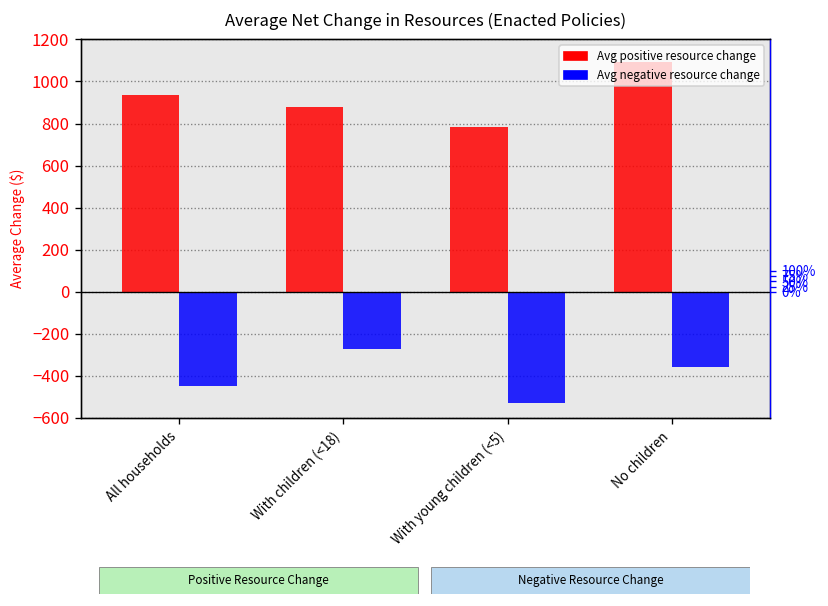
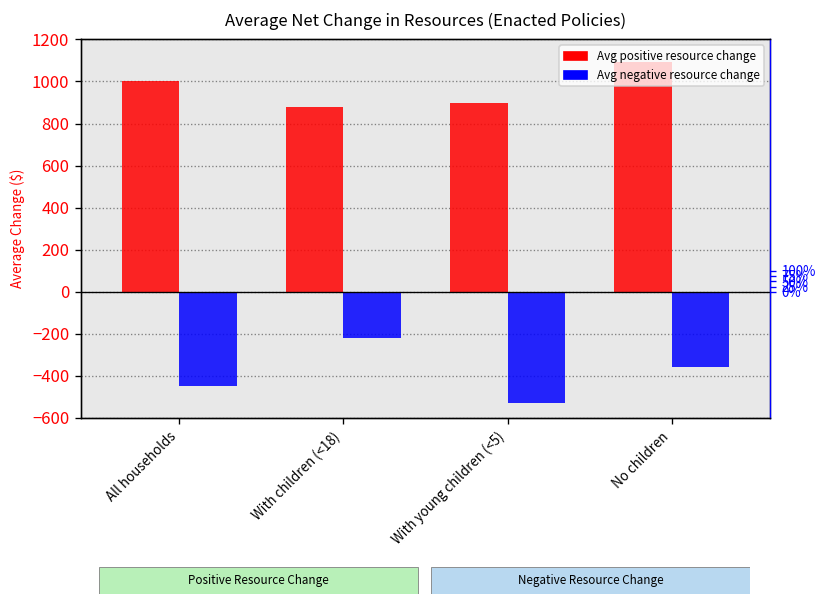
Avg positive resource change, All households: 930 -> 1000
Avg negative resource change, With children (<18): -270 -> -220
Avg positive resource change, With young children (<5): 780 -> 900
